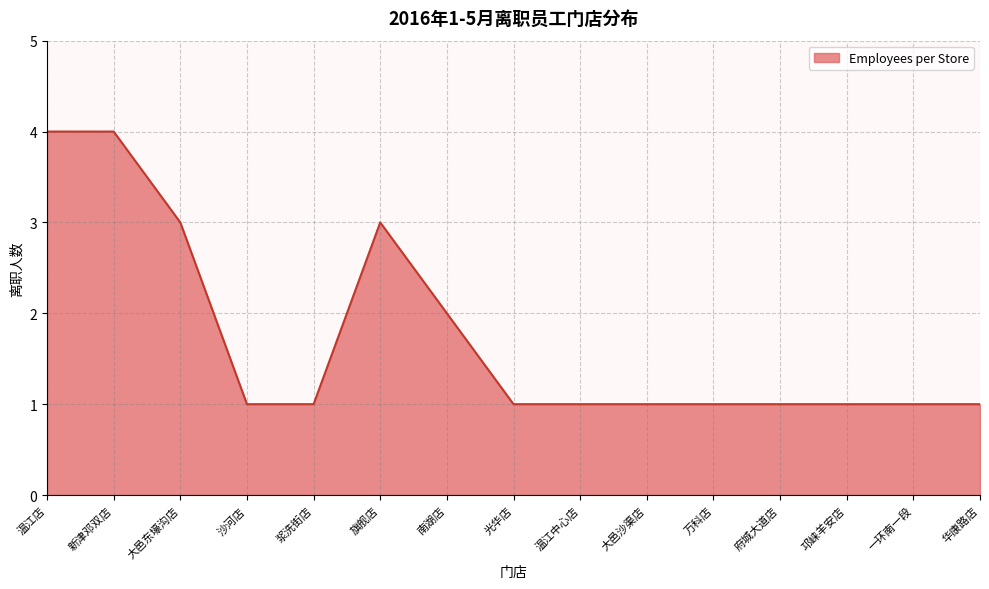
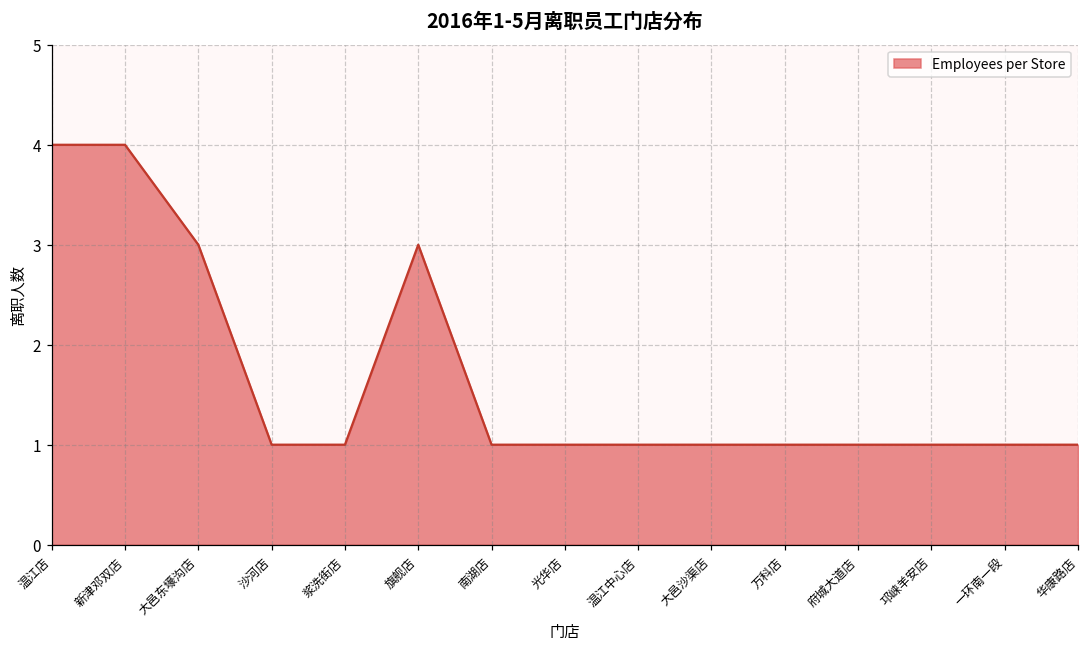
南湖店: 2 -> 1
